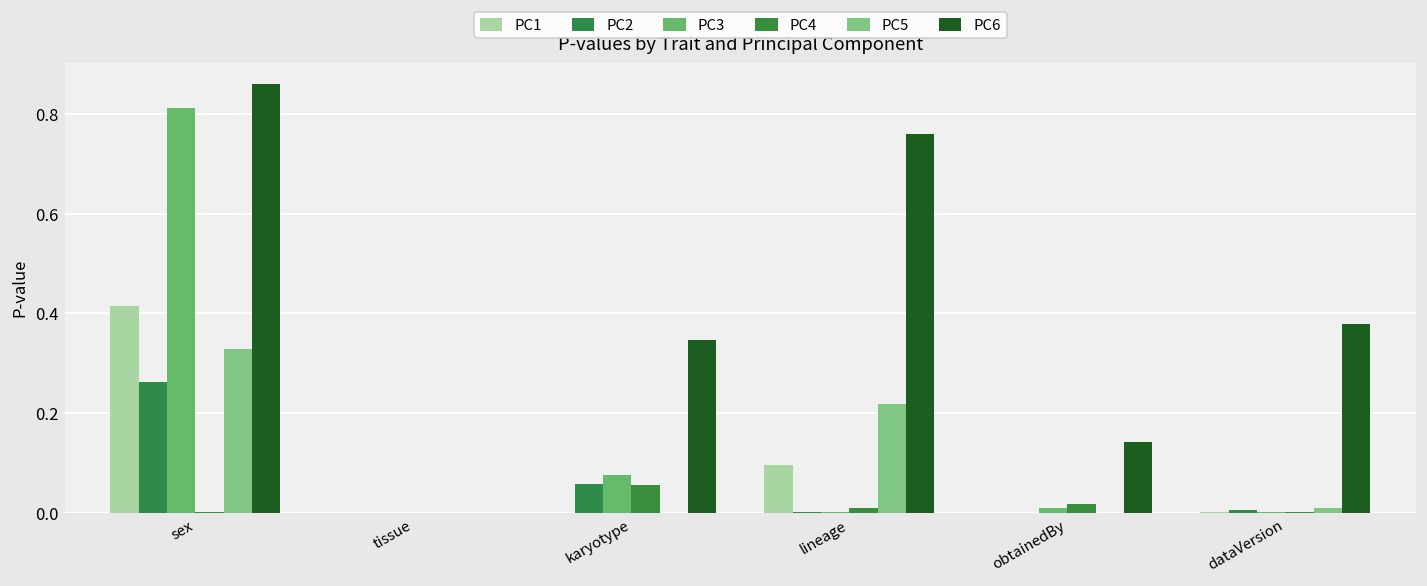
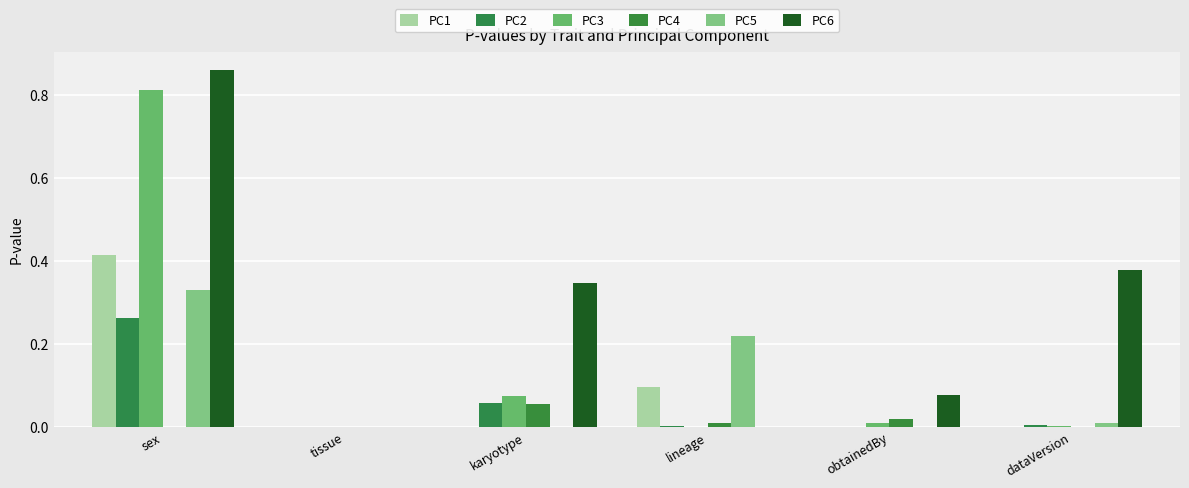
PC6, lineage: 0.76 -> 0.00
PC6, obtainedBy: 0.14 -> 0.08
